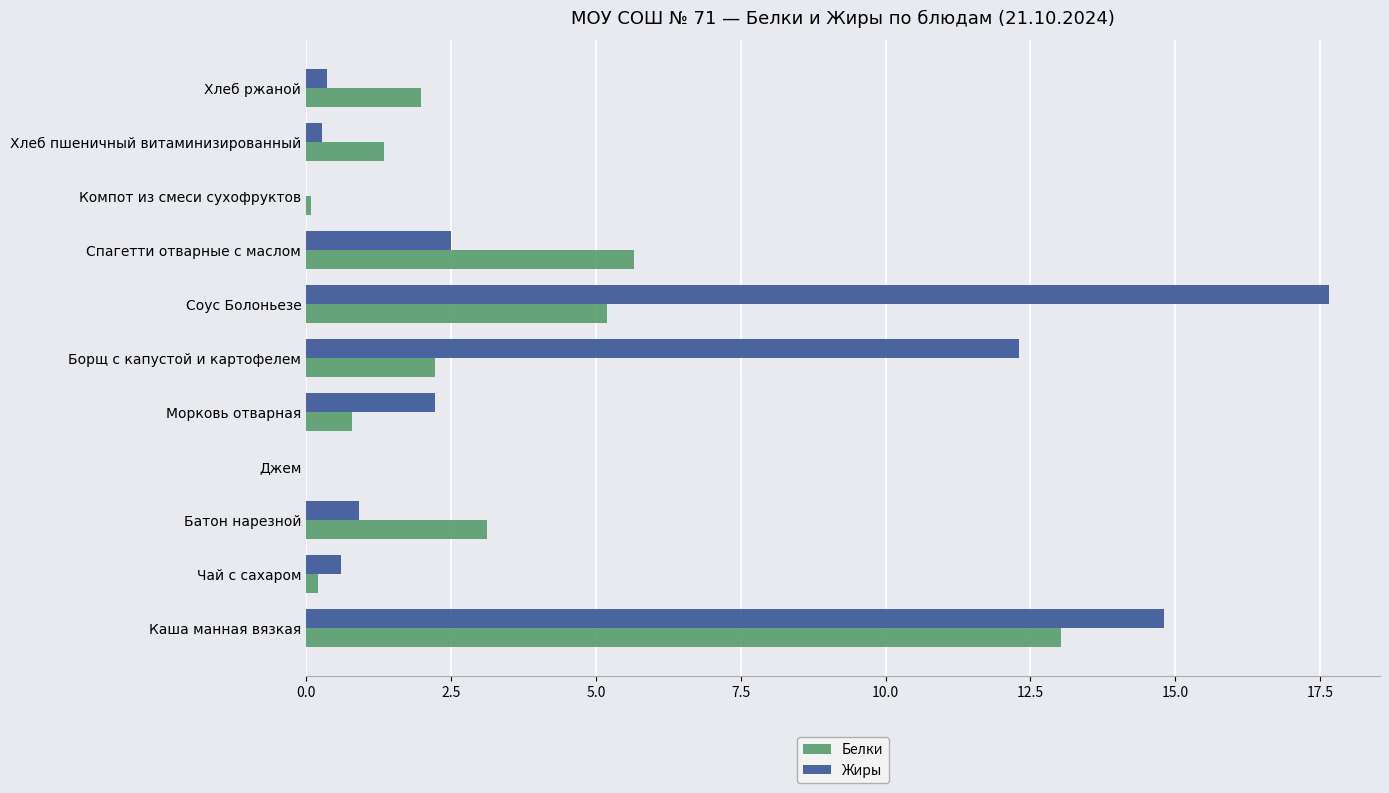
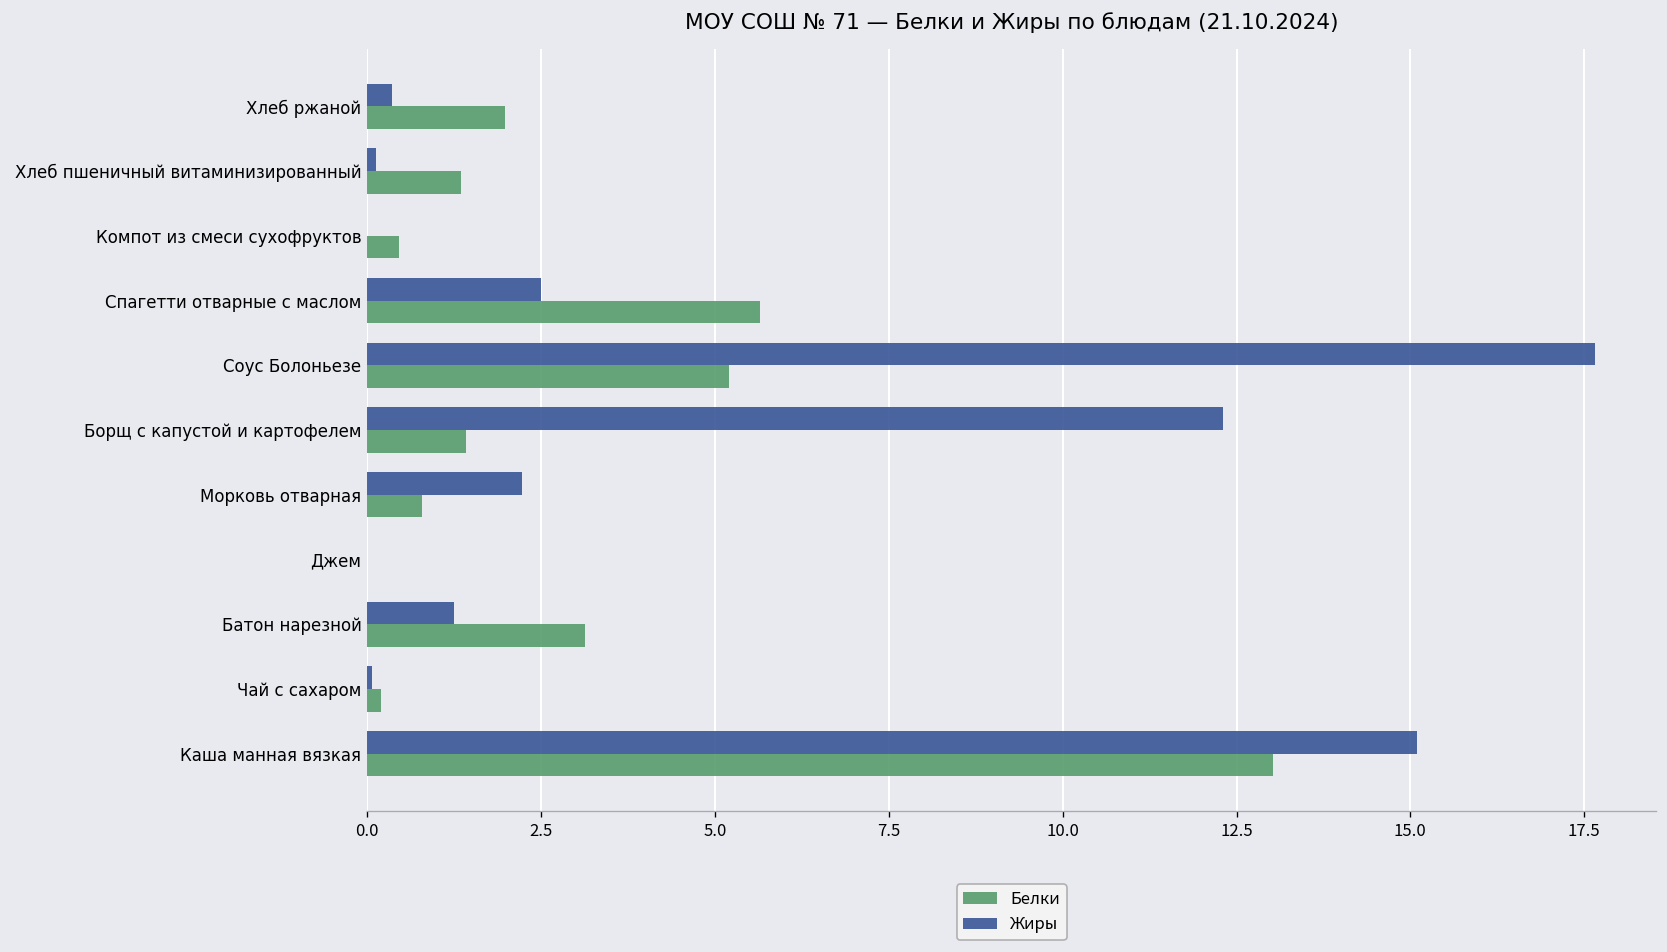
Жиры, Хлеб пшеничный витаминизированный: 0.3 -> 0.1
Белки, Компот из смеси сухофруктов: 0.1 -> 0.5
Белки, Борщ с капустой и картофелем: 2.2 -> 1.4
Жиры, Батон нарезной: 0.9 -> 1.3
Жиры, Чай с сахаром: 0.6 -> 0.1
Жиры, Каша манная вязкая: 14.8 -> 15.1
